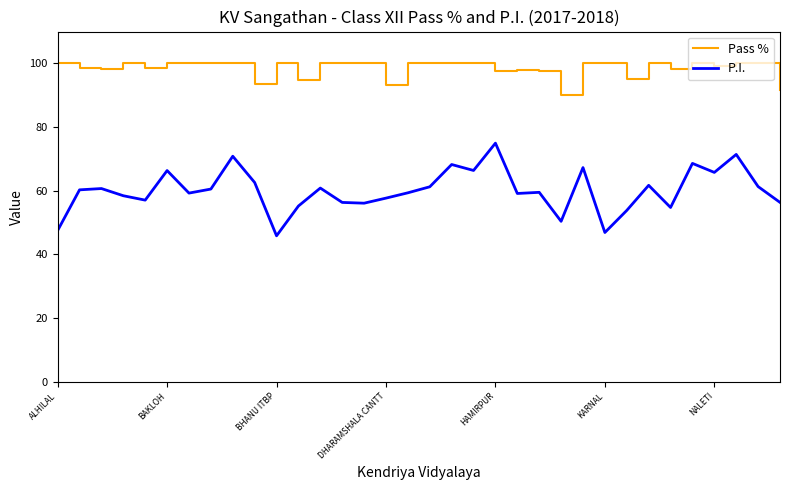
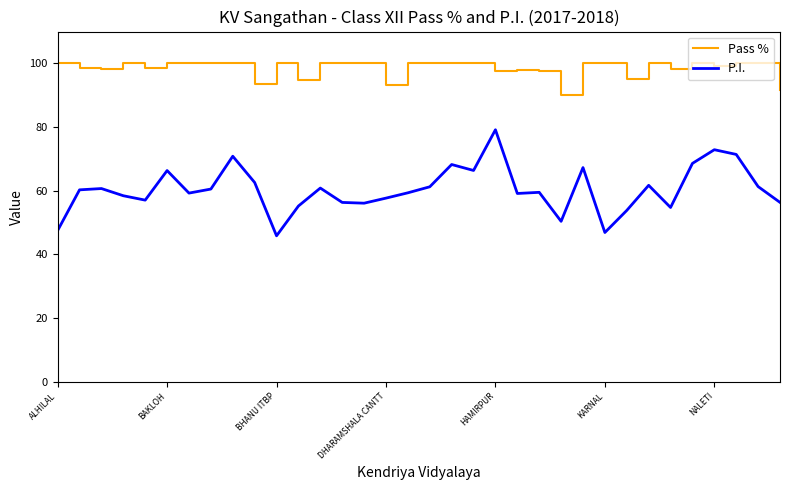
P.I., HAMIRPUR: 75 -> 79
P.I., NALETI: 66 -> 73
